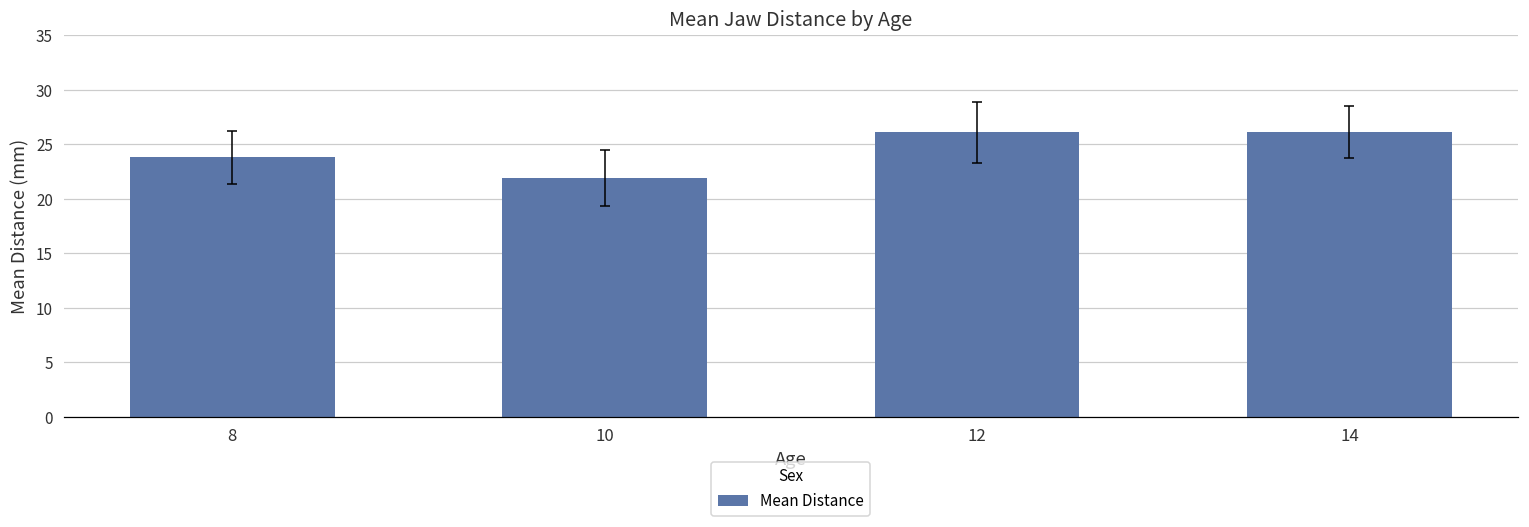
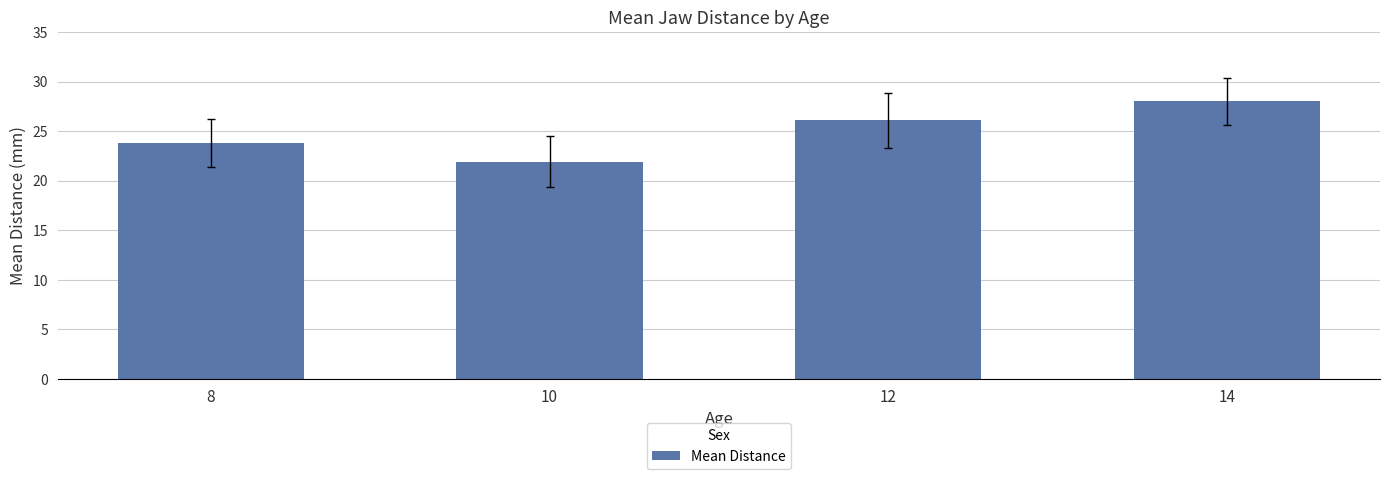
Mean Distance, 14: 26 -> 28
